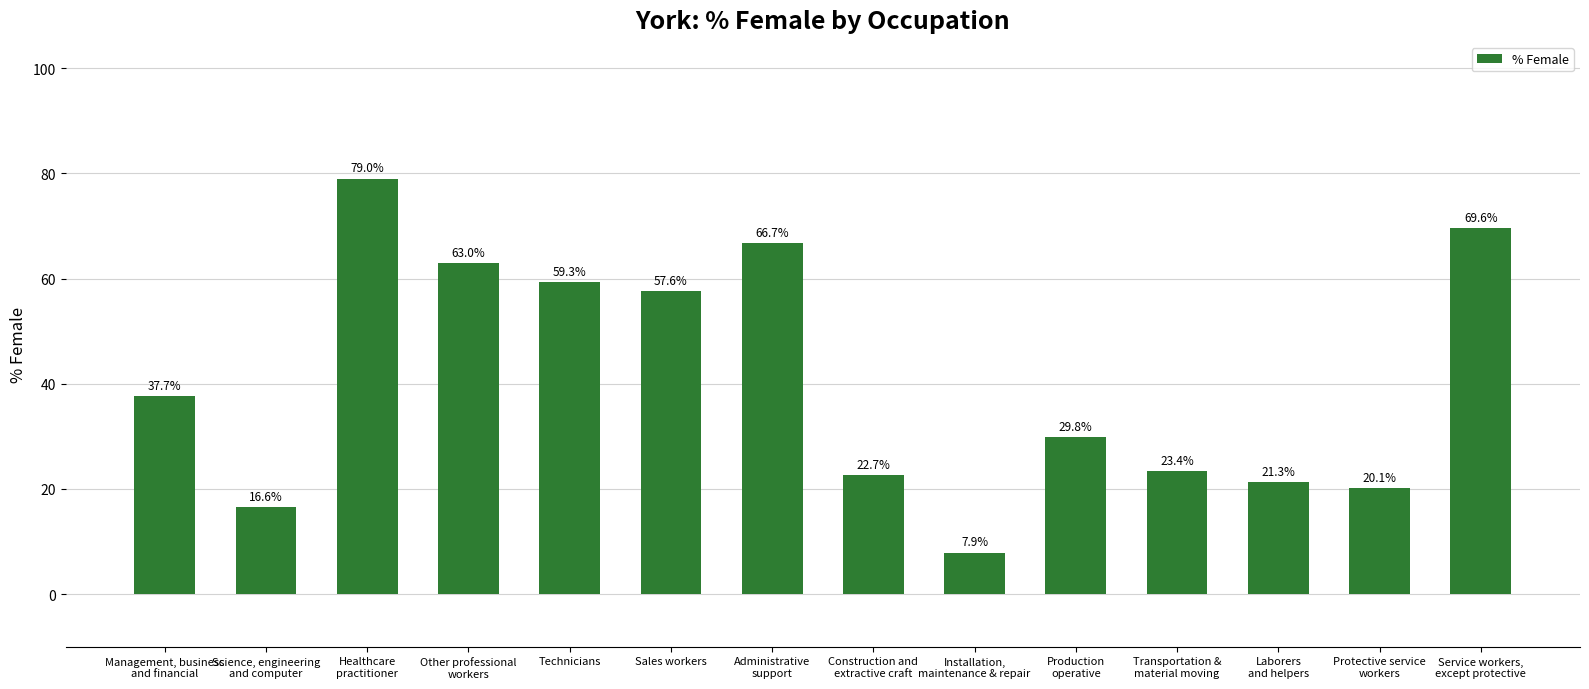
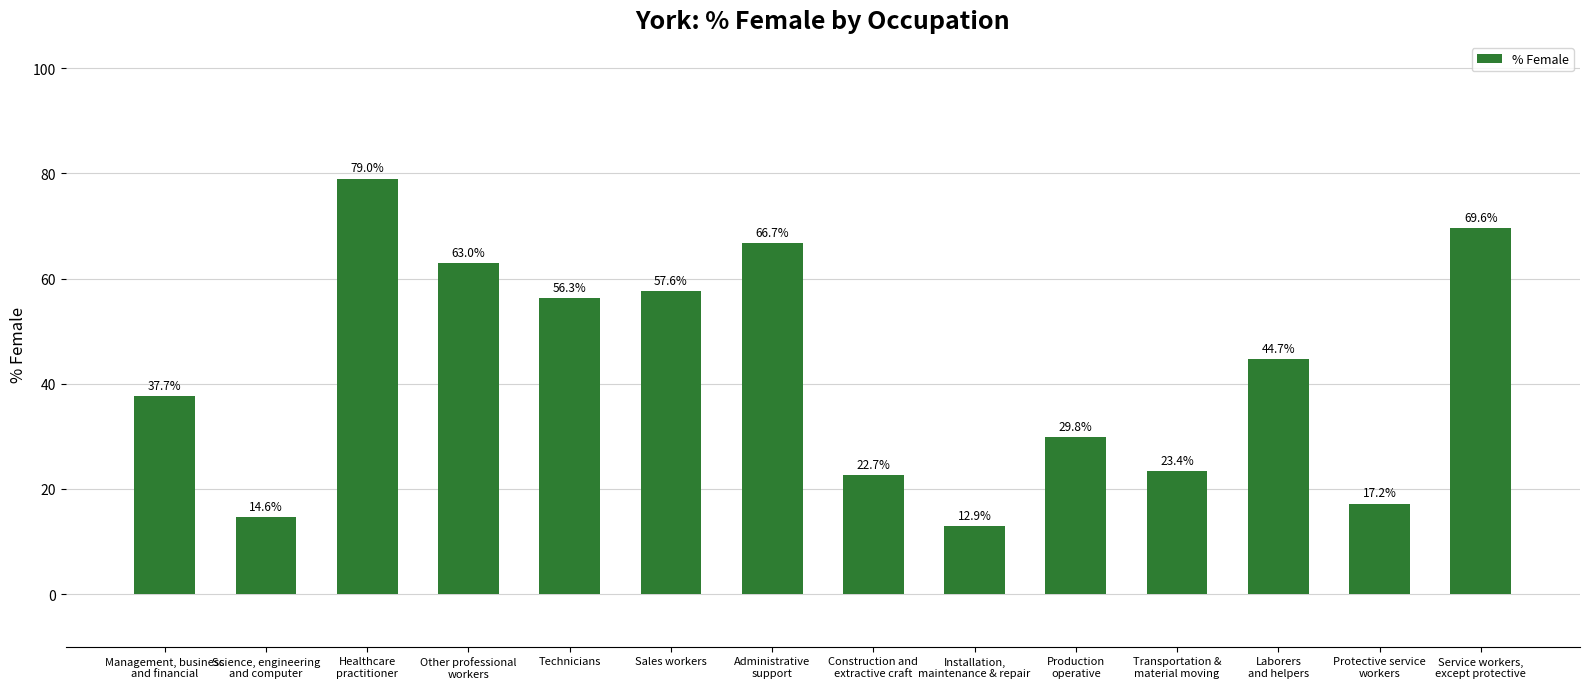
Science, engineering and computer: 16.6% -> 14.6%
Technicians: 59.3% -> 56.3%
Installation, maintenance & repair: 7.9% -> 12.9%
Laborers and helpers: 21.3% -> 44.7%
Protective service workers: 20.1% -> 17.2%
